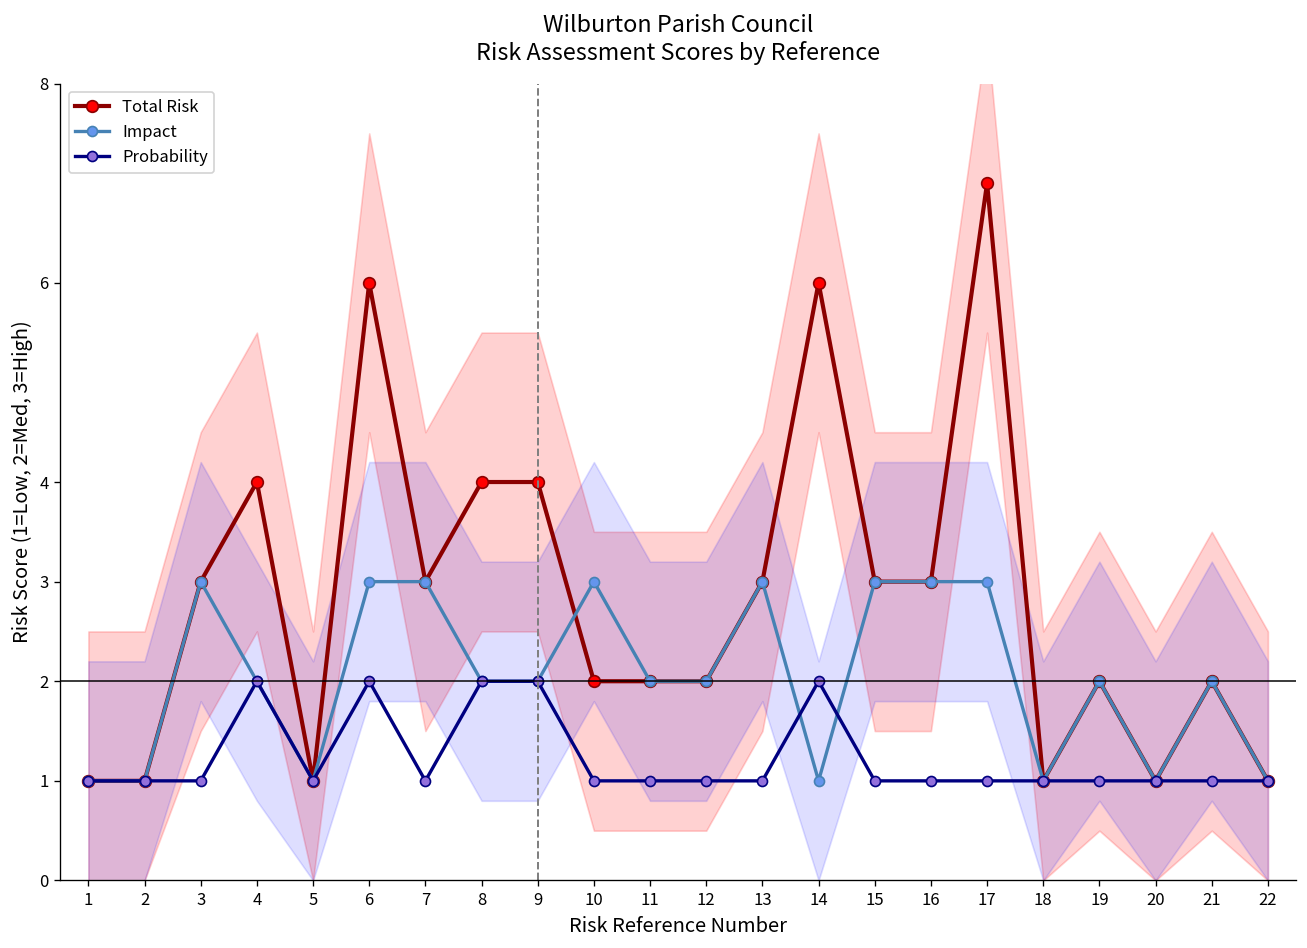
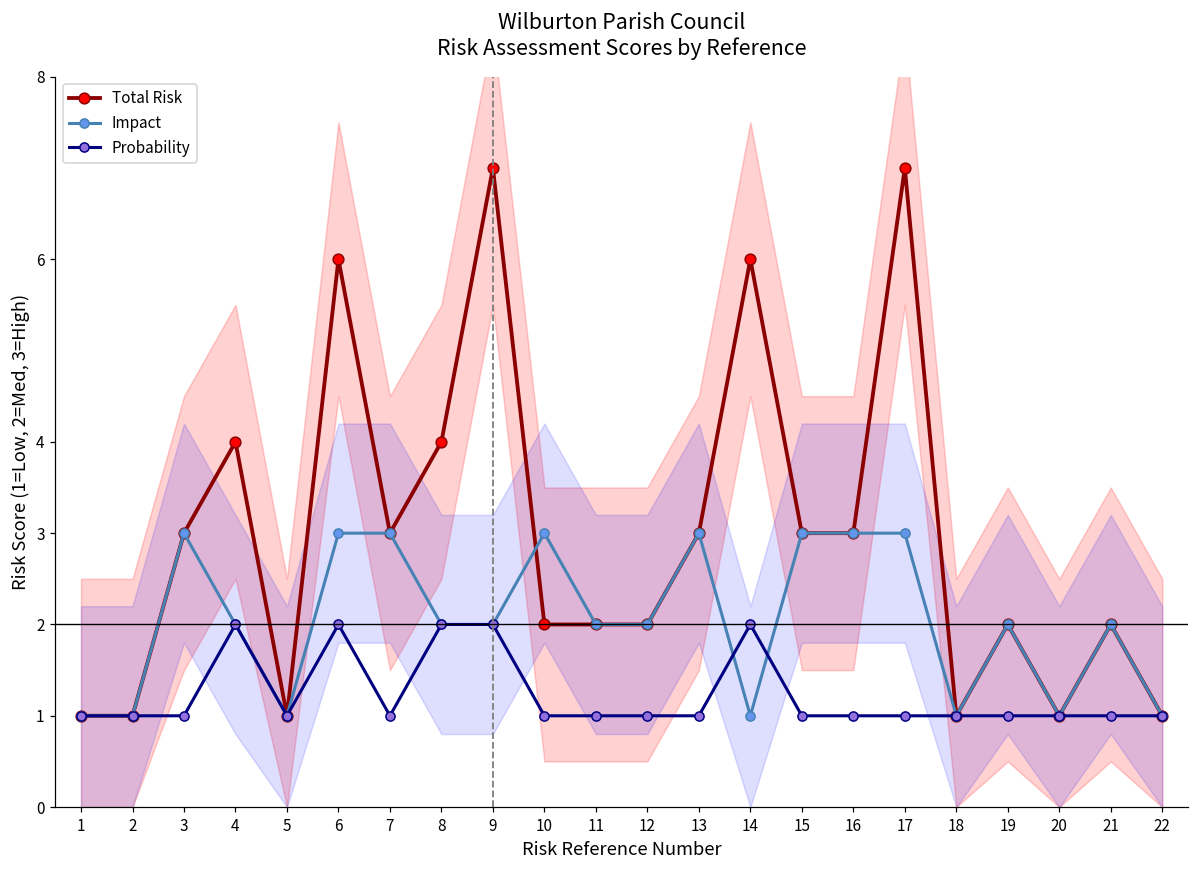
Total Risk, 9: 4 -> 7
